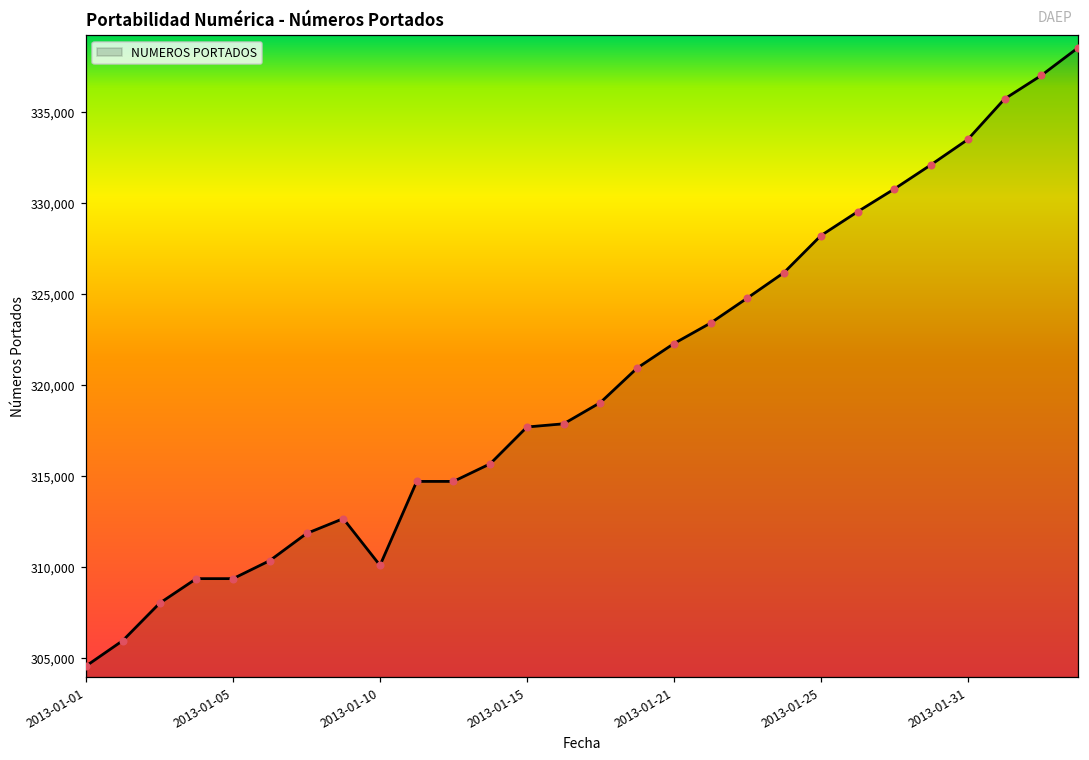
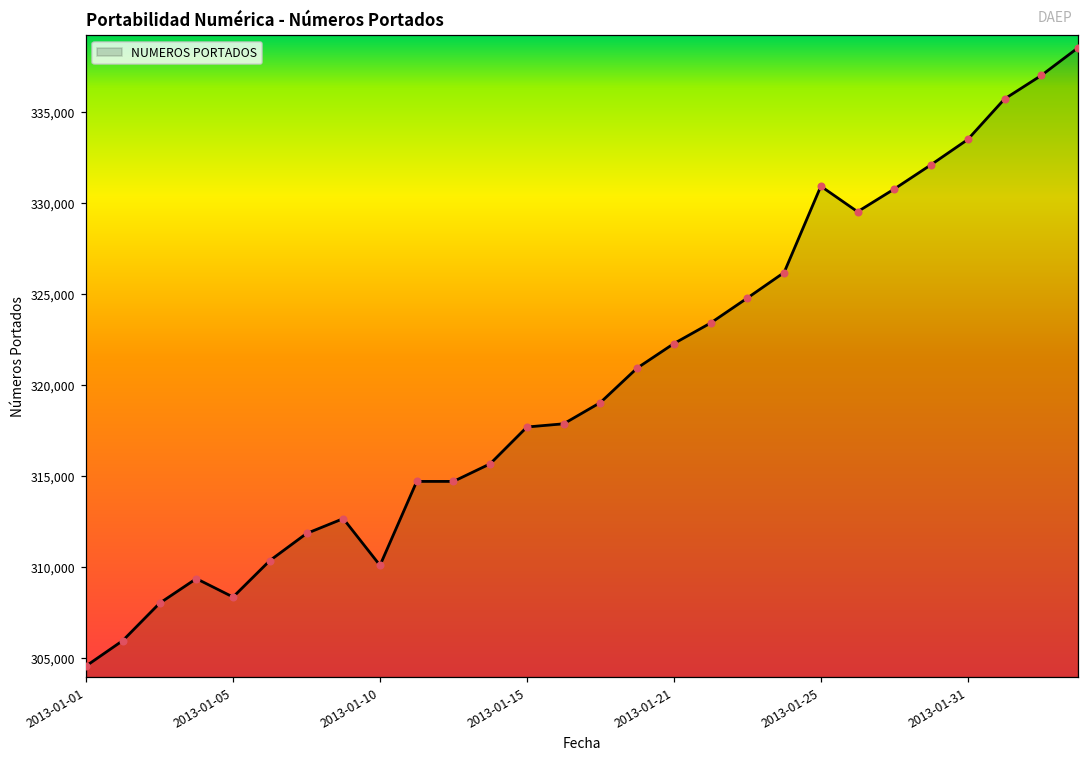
2013-01-05: 309,400 -> 308,400
2013-01-25: 328,200 -> 330,900
